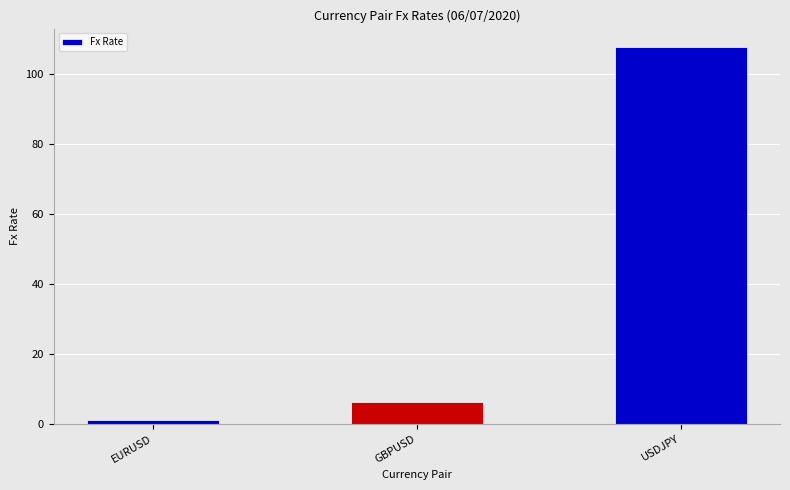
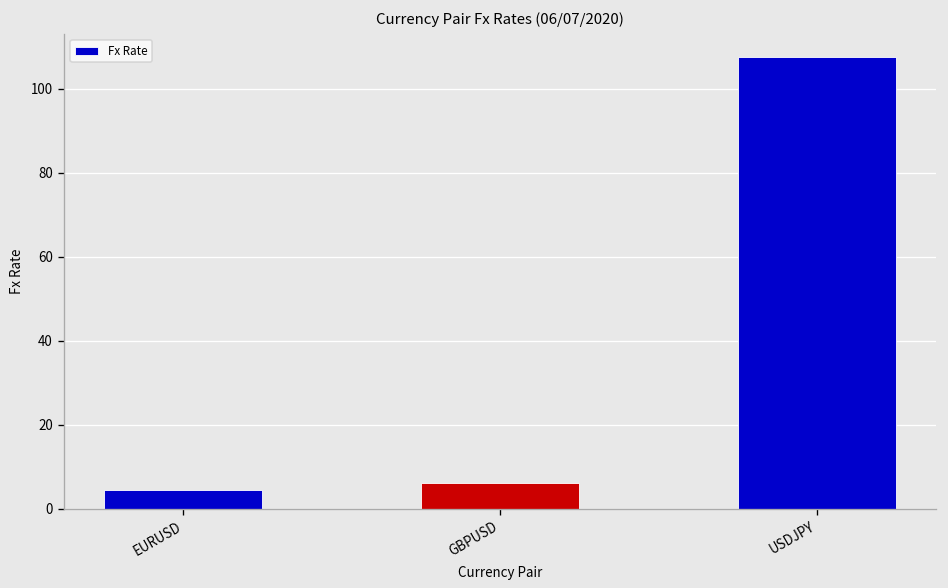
EURUSD: 1 -> 4
